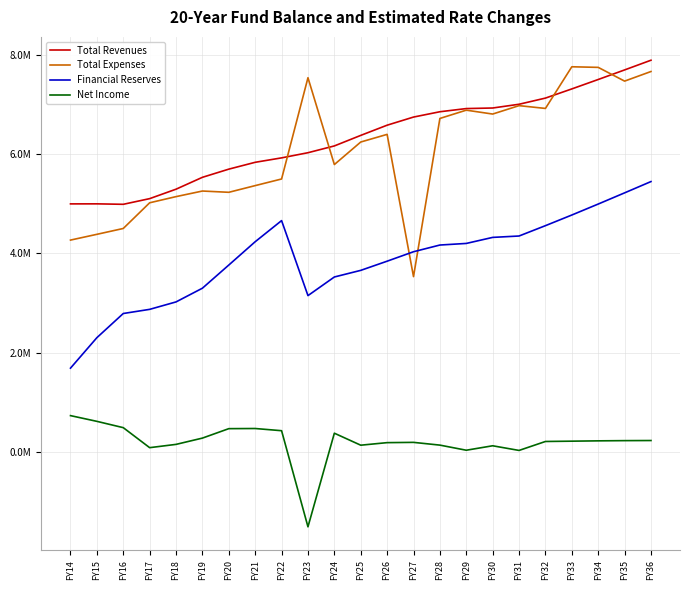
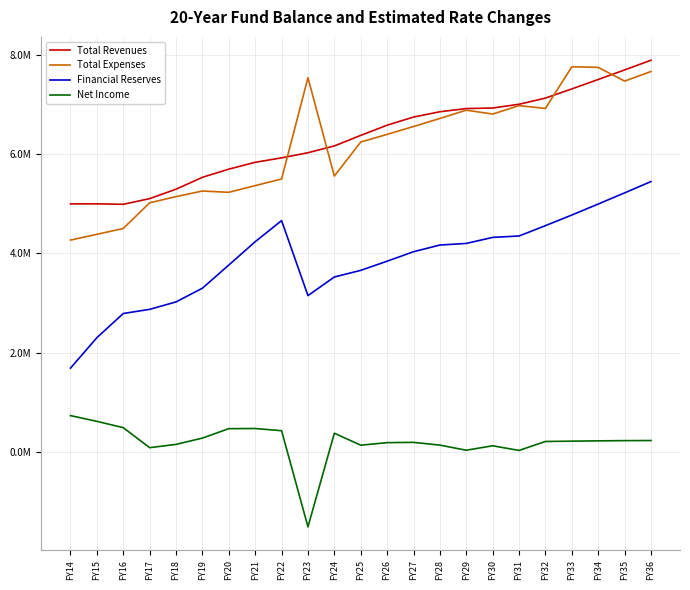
Total Expenses, FY24: 5800000 -> 5600000
Total Expenses, FY27: 3500000 -> 6600000
